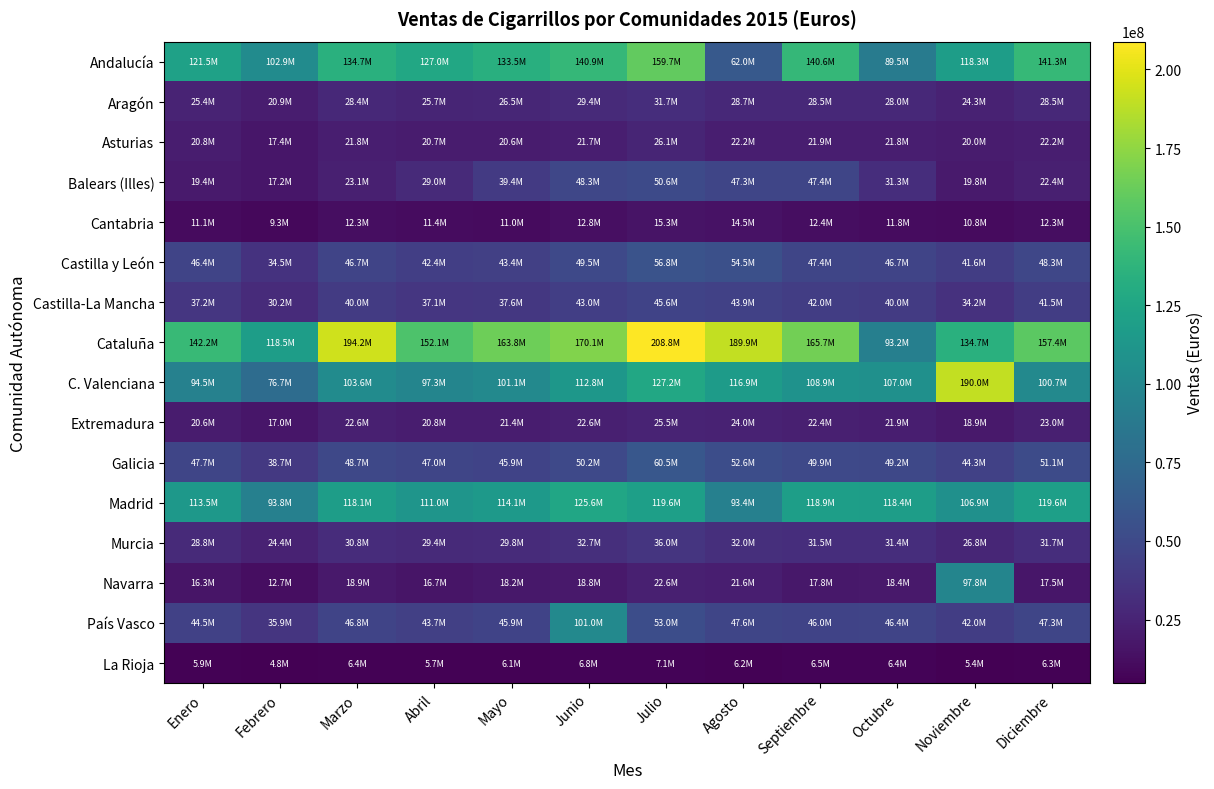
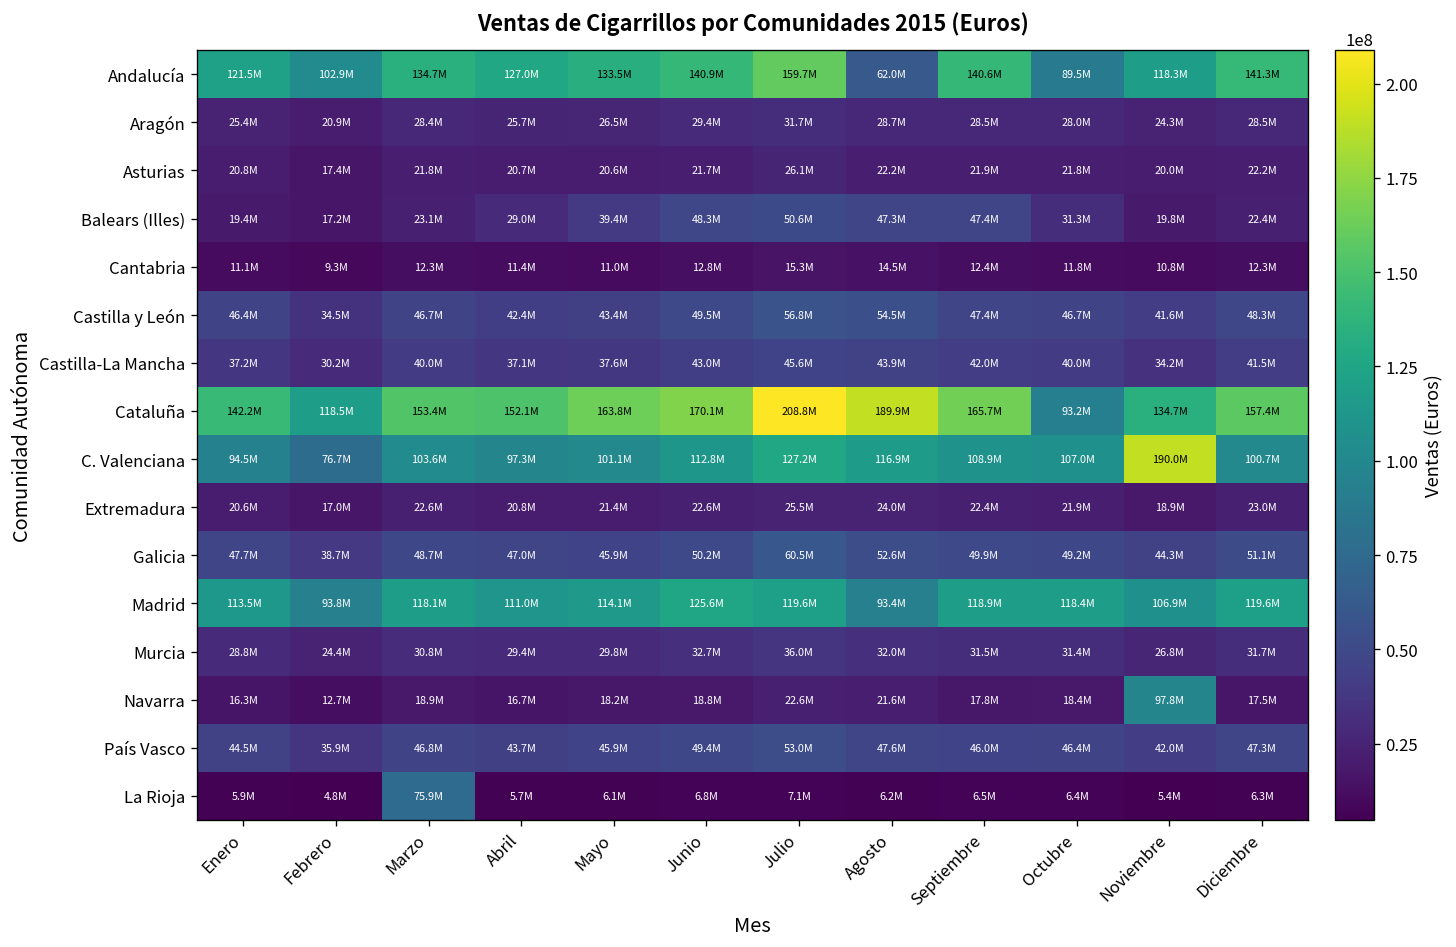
Cataluña, Marzo: 194.2M -> 153.4M
País Vasco, Junio: 101.0M -> 49.4M
La Rioja, Marzo: 6.4M -> 75.9M
